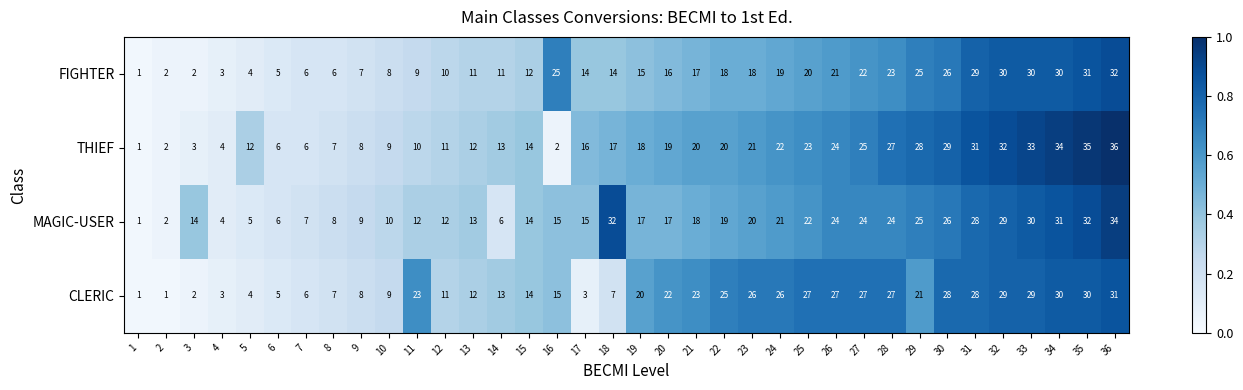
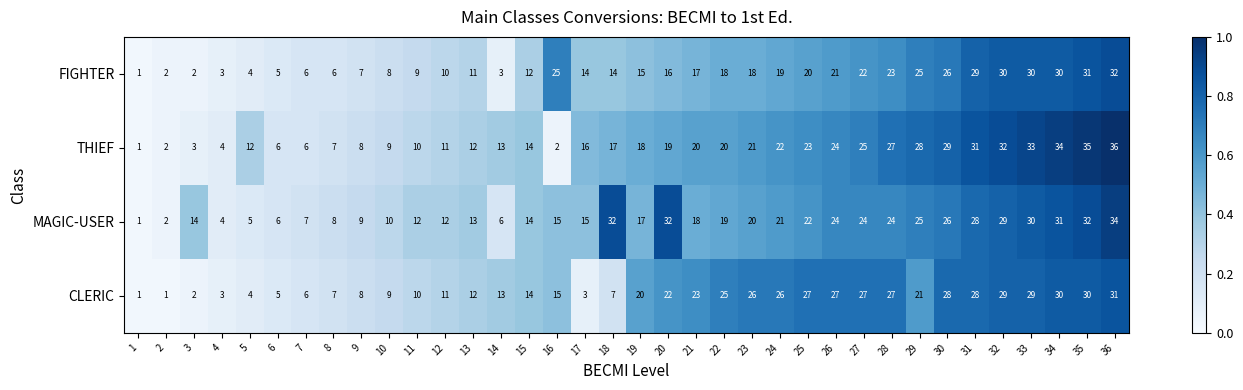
FIGHTER, 14: 11 -> 3
MAGIC-USER, 20: 17 -> 32
CLERIC, 11: 23 -> 10
